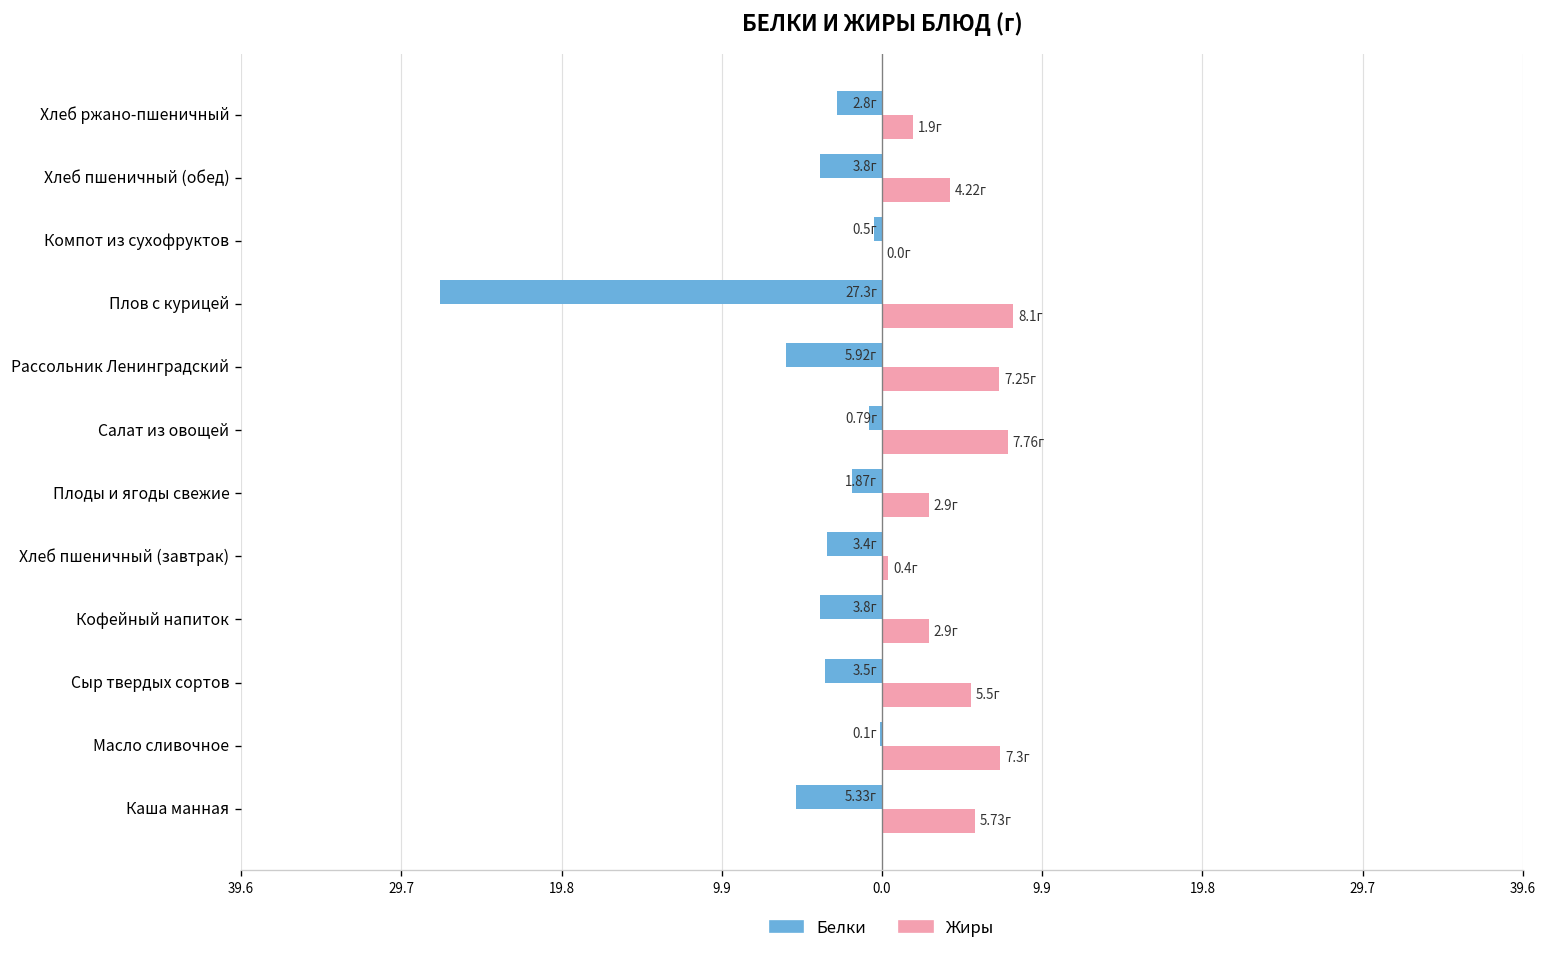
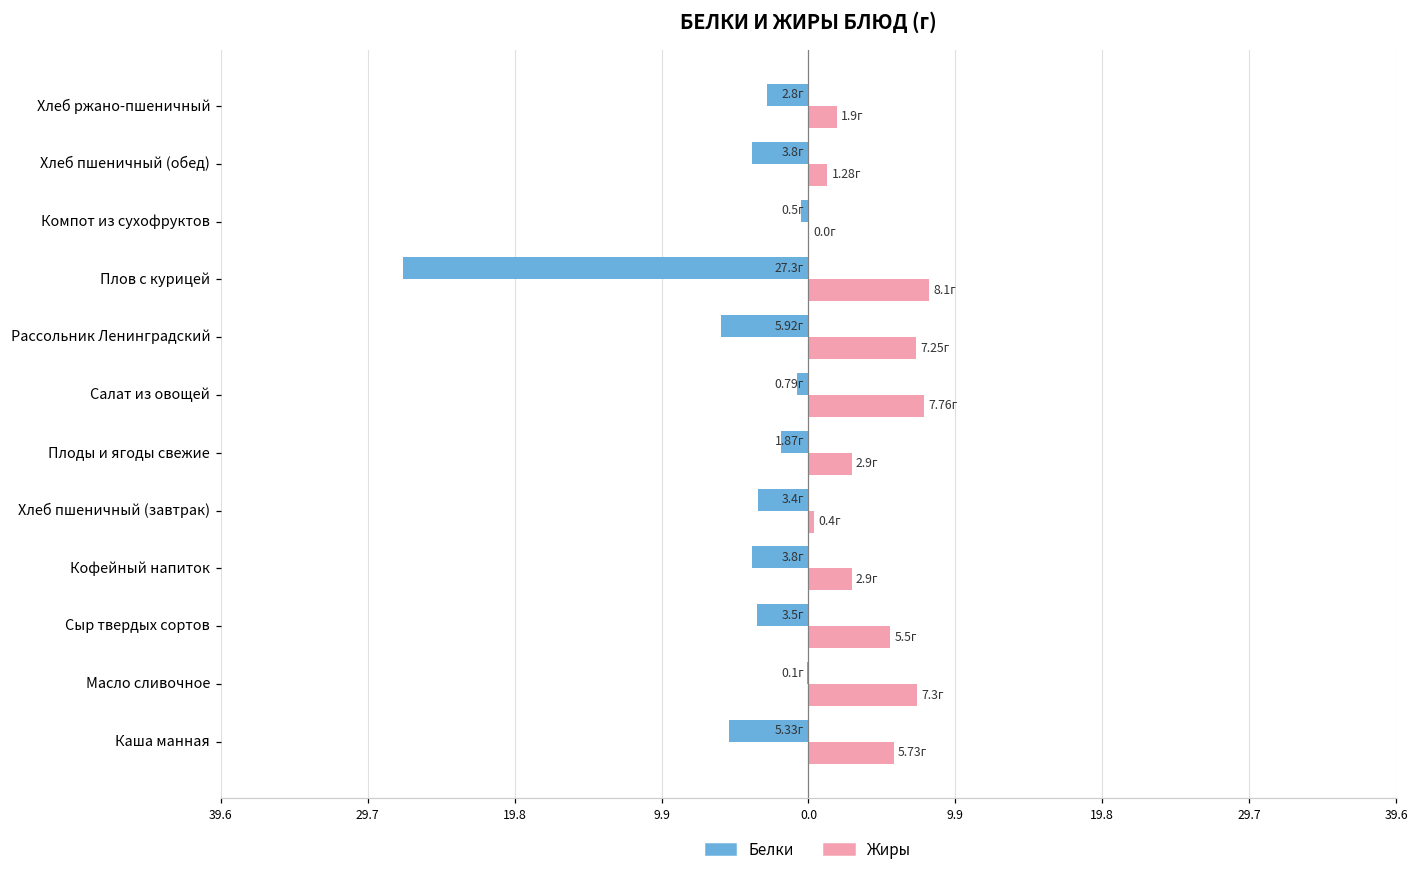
Жиры, Хлеб пшеничный (обед): 4.22г -> 1.28г
